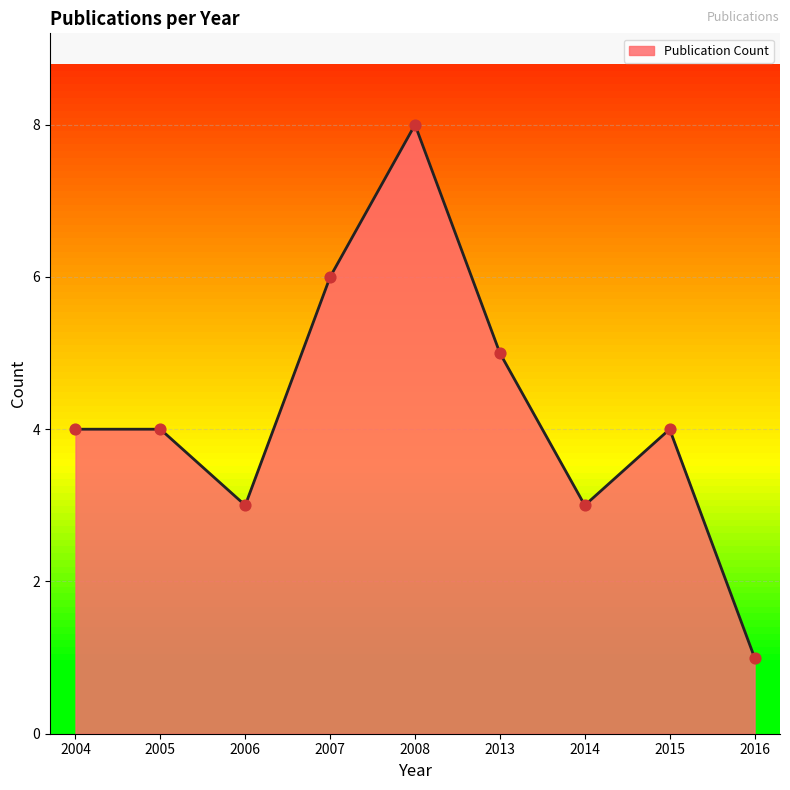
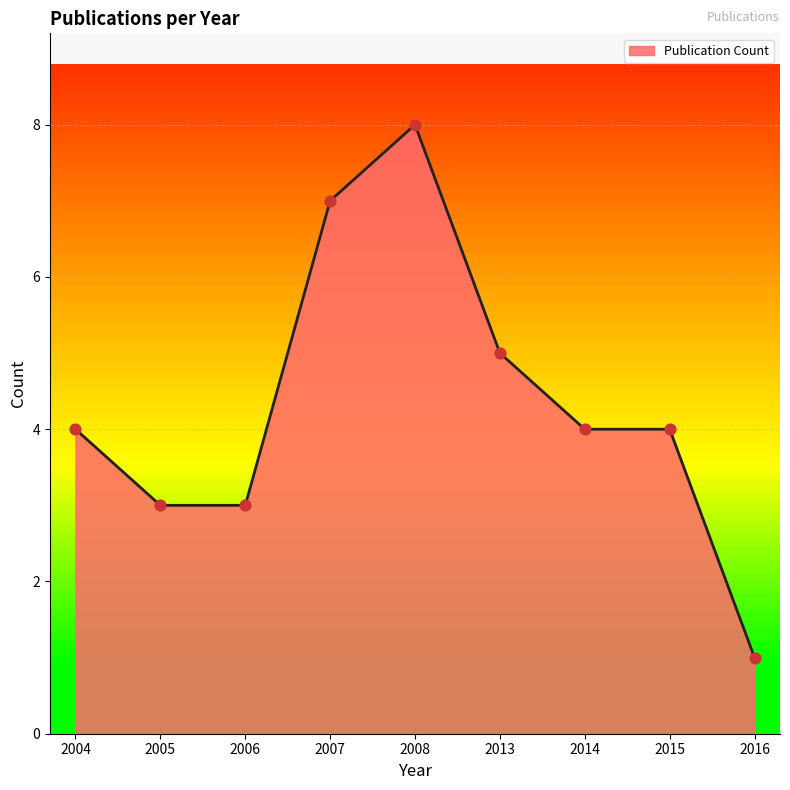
2005: 4 -> 3
2007: 6 -> 7
2014: 3 -> 4
